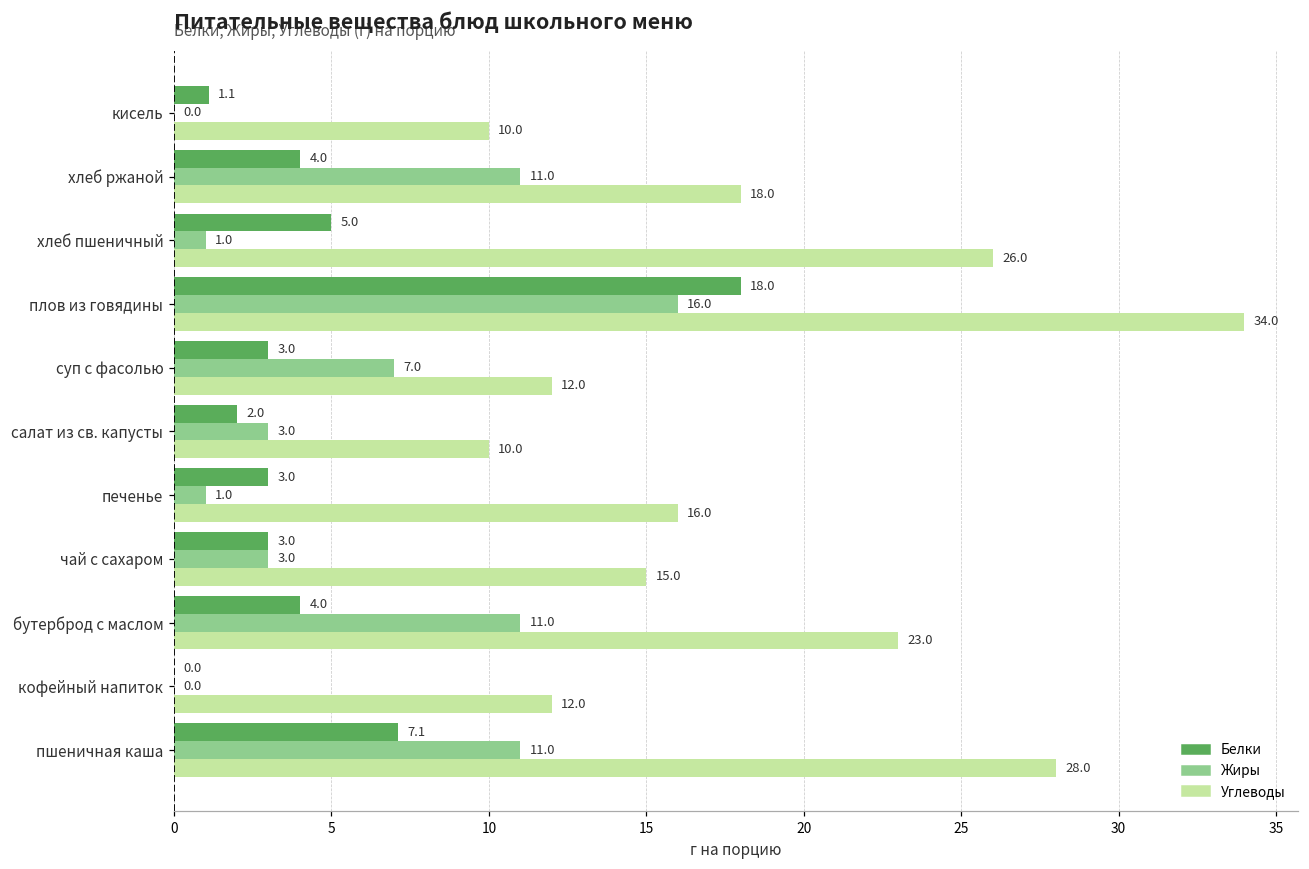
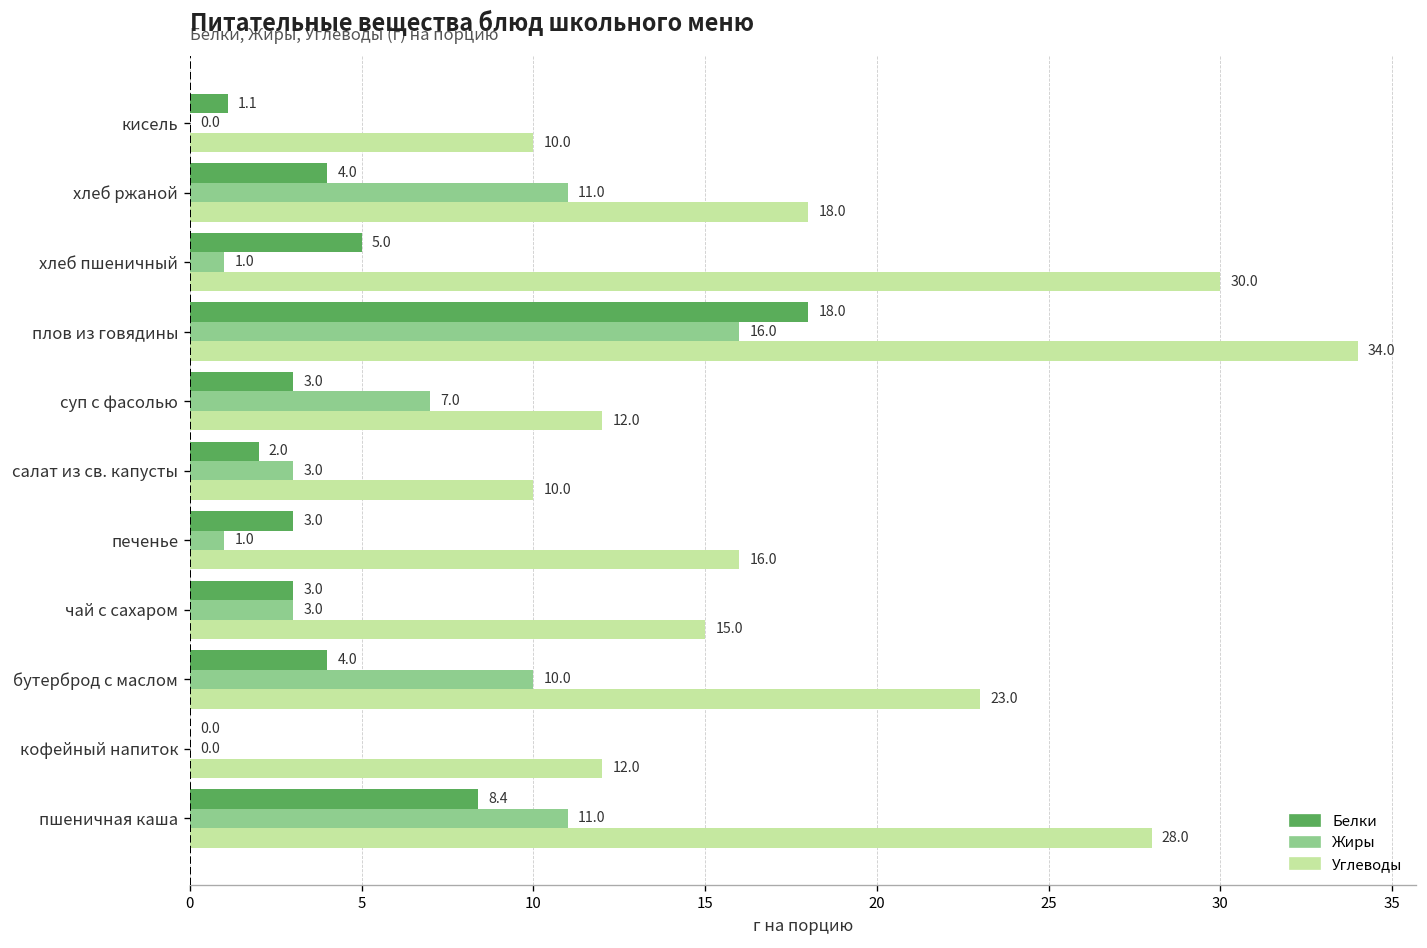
Углеводы, хлеб пшеничный: 26.0 -> 30.0
Жиры, бутерброд с маслом: 11.0 -> 10.0
Белки, пшеничная каша: 7.1 -> 8.4
